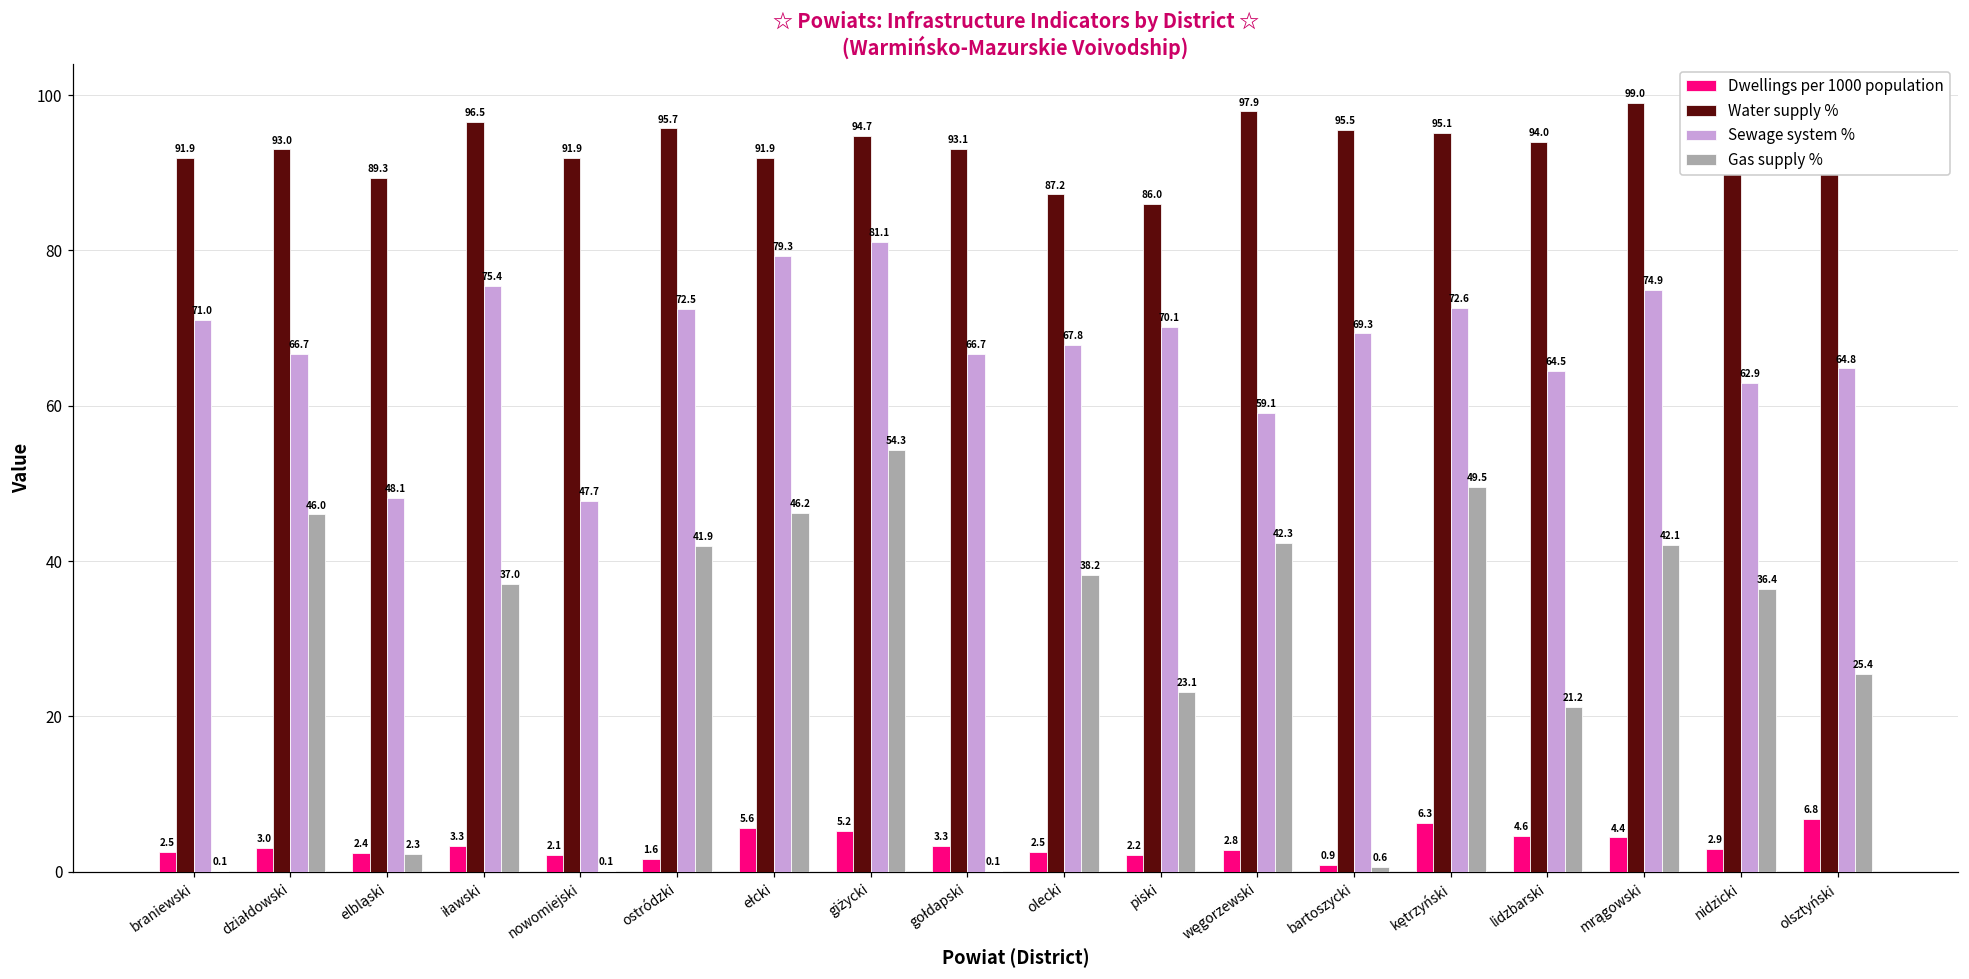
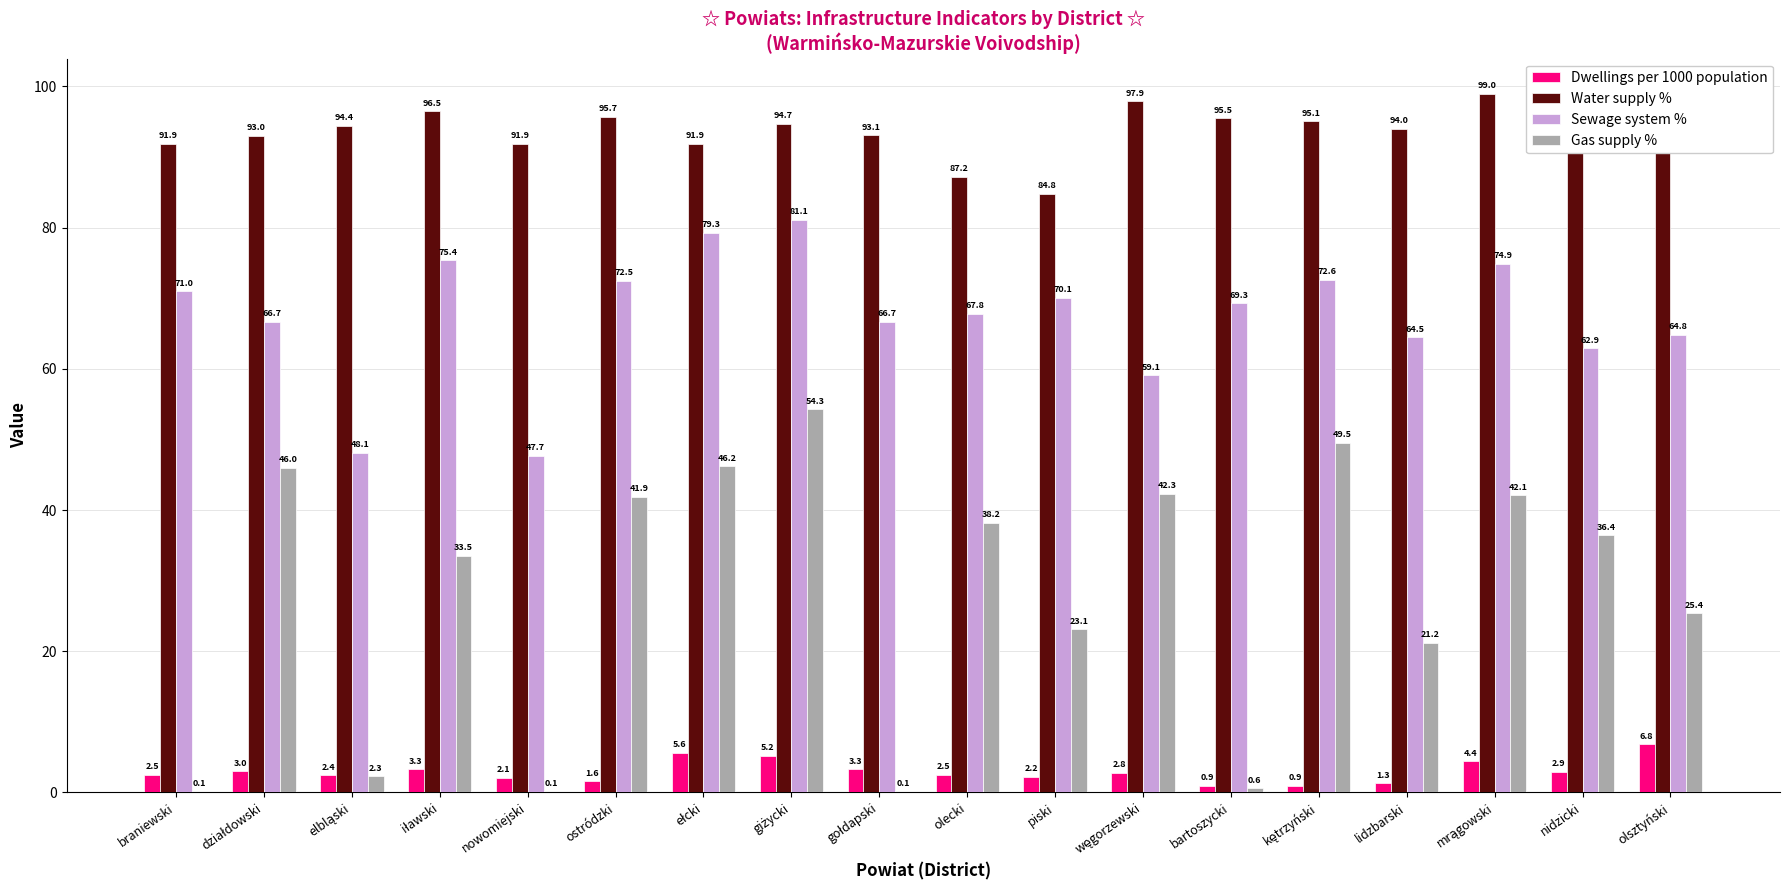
Water supply %, elbląski: 89.3 -> 94.4
Gas supply %, iławski: 37.0 -> 33.5
Water supply %, piski: 86.0 -> 84.8
Dwellings per 1000 population, kętrzyński: 6.3 -> 0.9
Dwellings per 1000 population, lidzbarski: 4.6 -> 1.3
